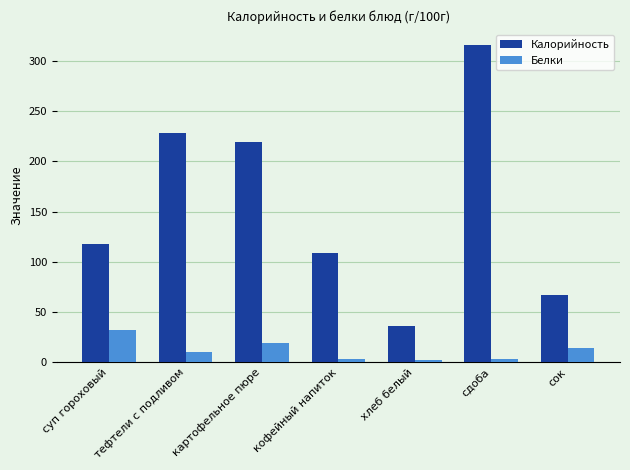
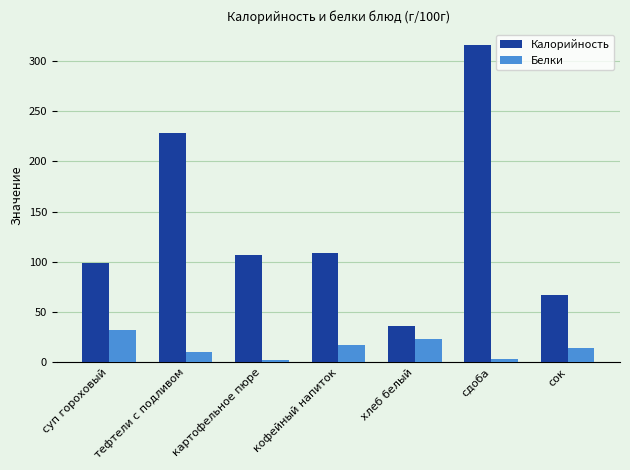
Калорийность, суп гороховый: 118 -> 99
Калорийность, картофельное пюре: 220 -> 107
Белки, картофельное пюре: 19 -> 2
Белки, кофейный напиток: 3 -> 17
Белки, хлеб белый: 2 -> 23
